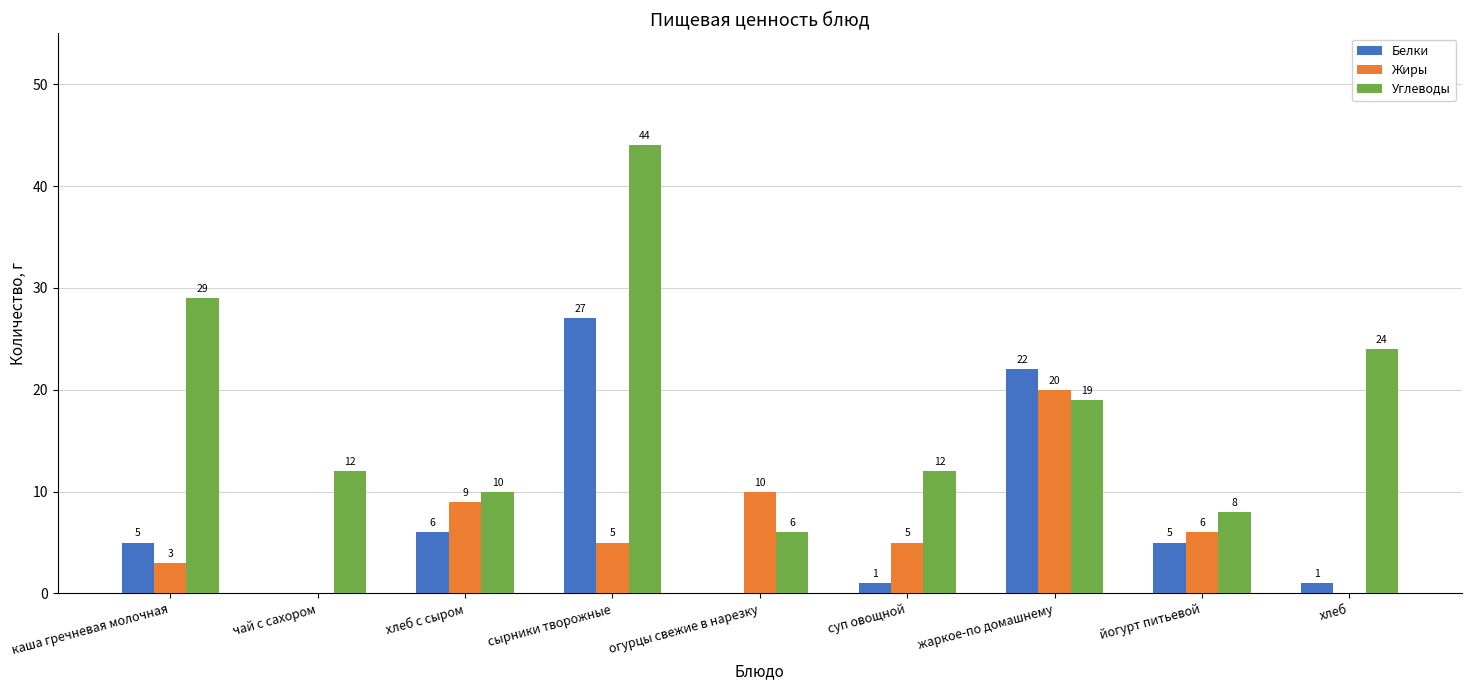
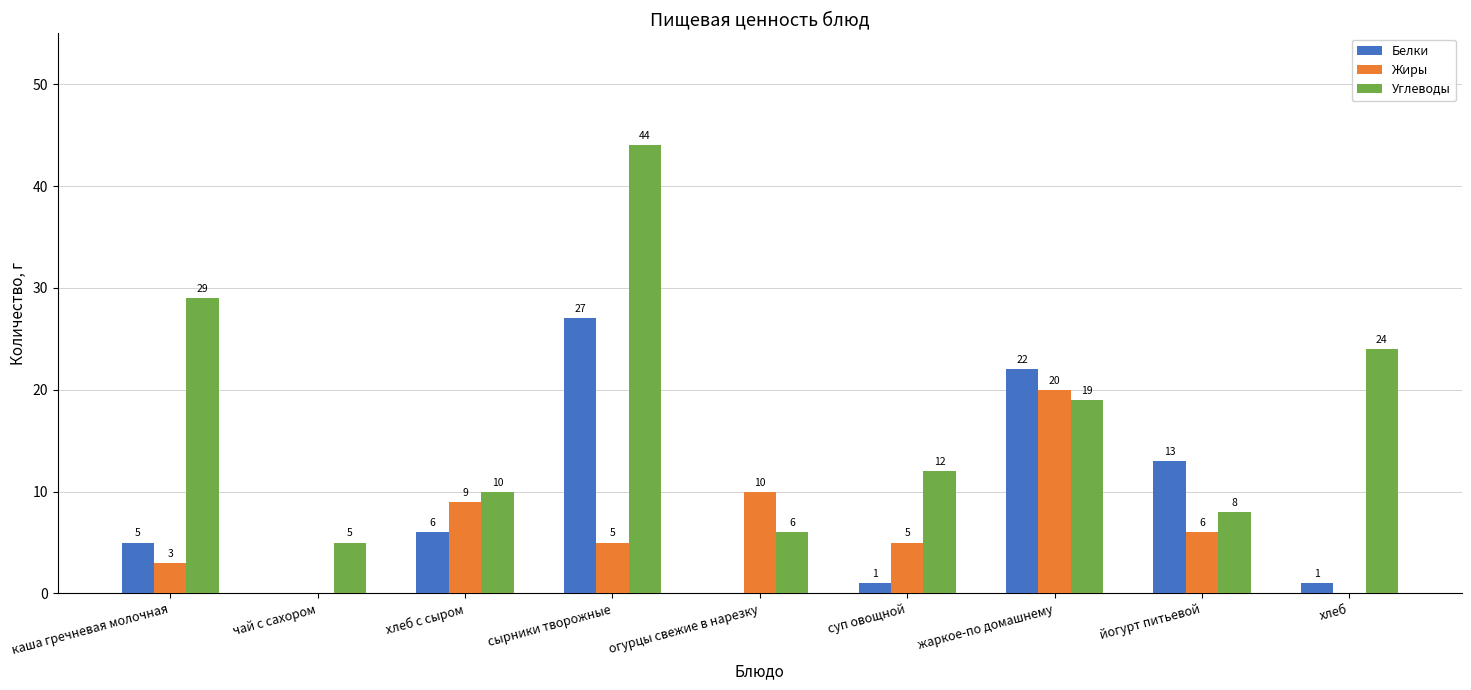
Углеводы, чай с сахором: 12 -> 5
Белки, йогурт питьевой: 5 -> 13
